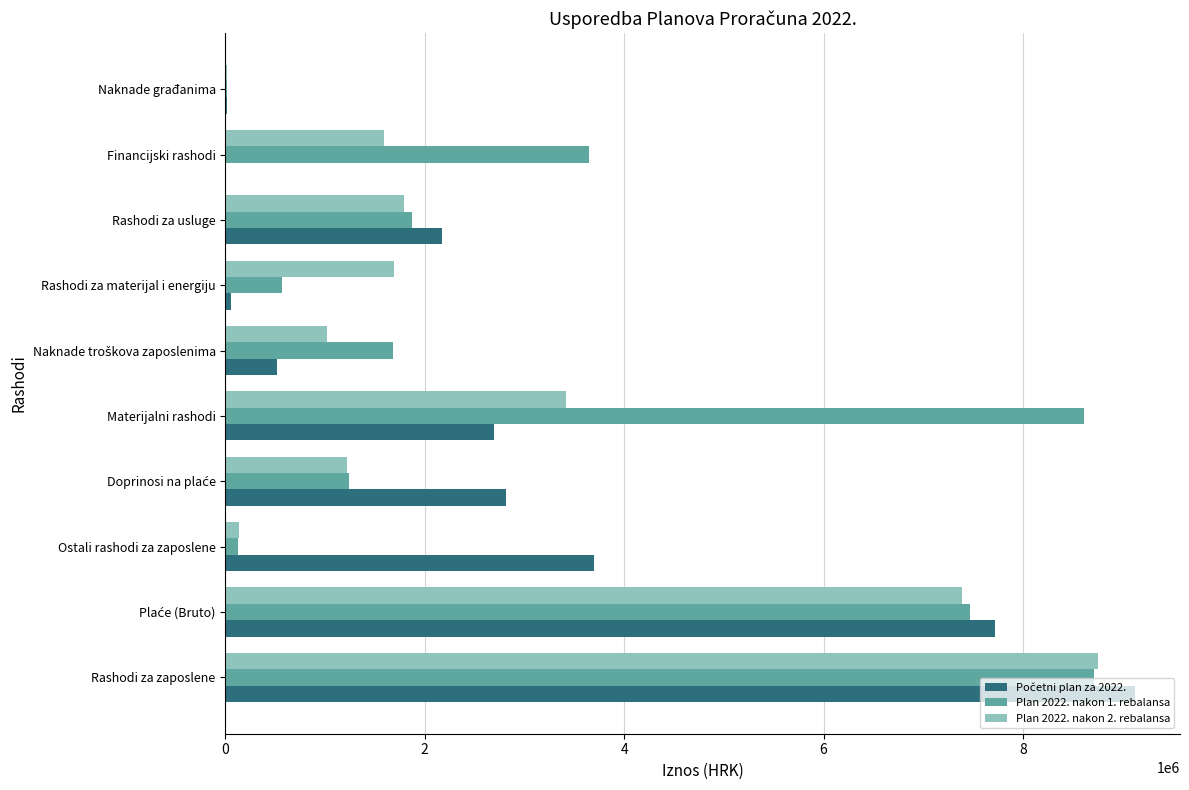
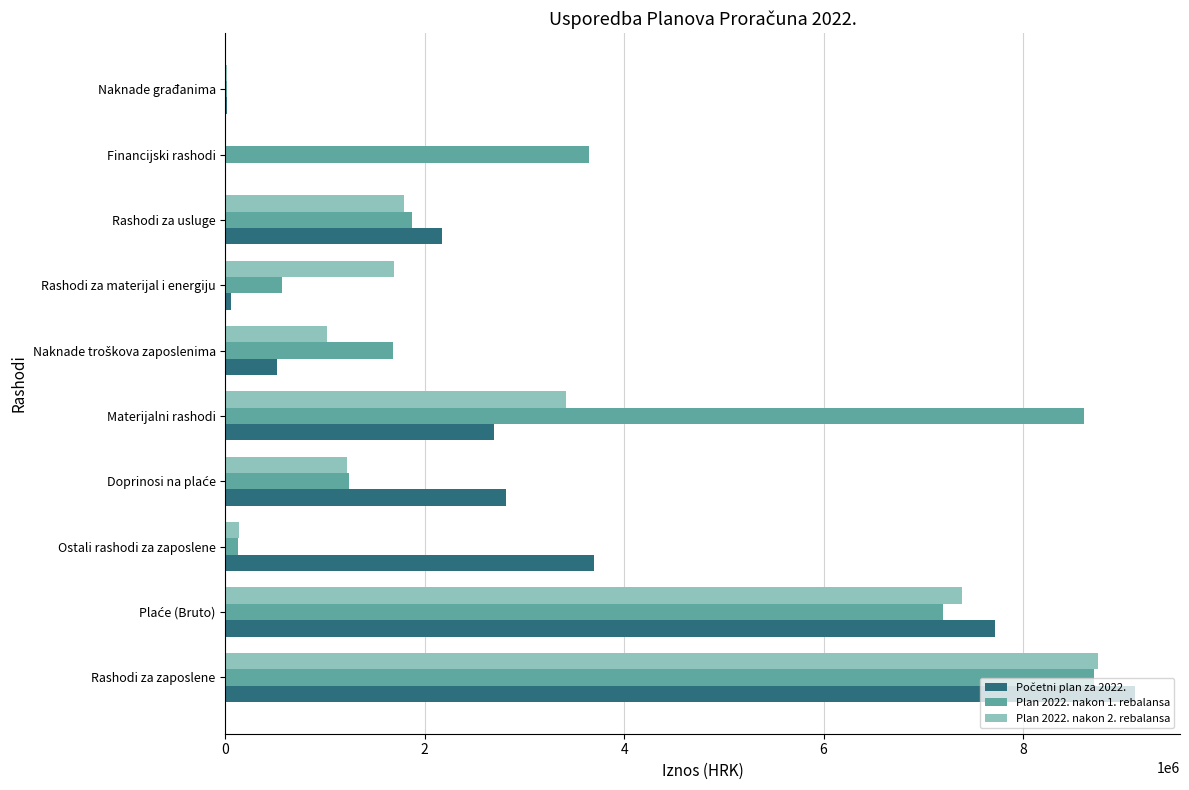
Plan 2022. nakon 2. rebalansa, Financijski rashodi: 1600000 -> 0
Plan 2022. nakon 1. rebalansa, Plaće (Bruto): 7500000 -> 7200000
